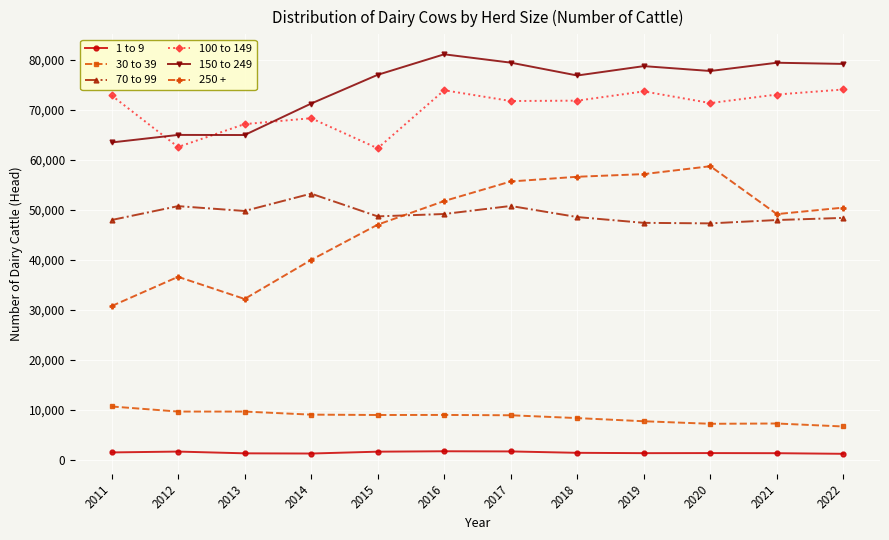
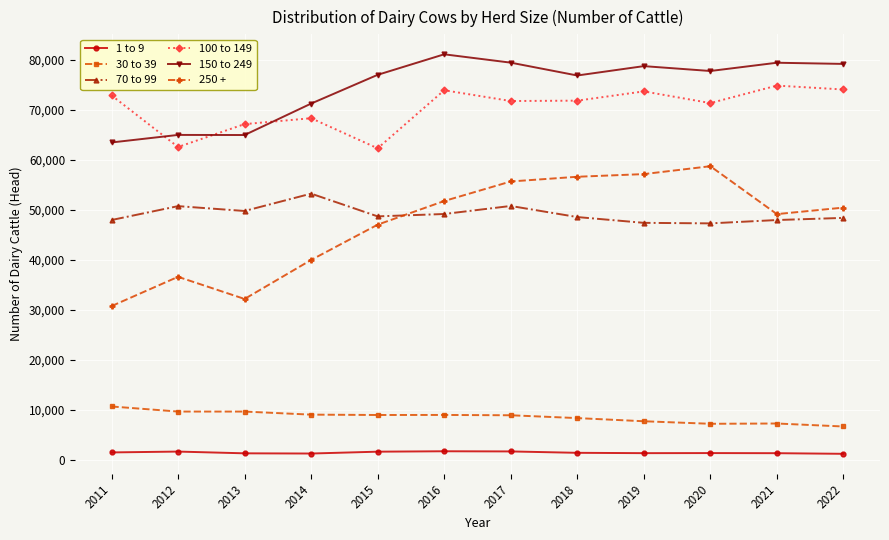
100 to 149, 2021: 73,000 -> 75,000
